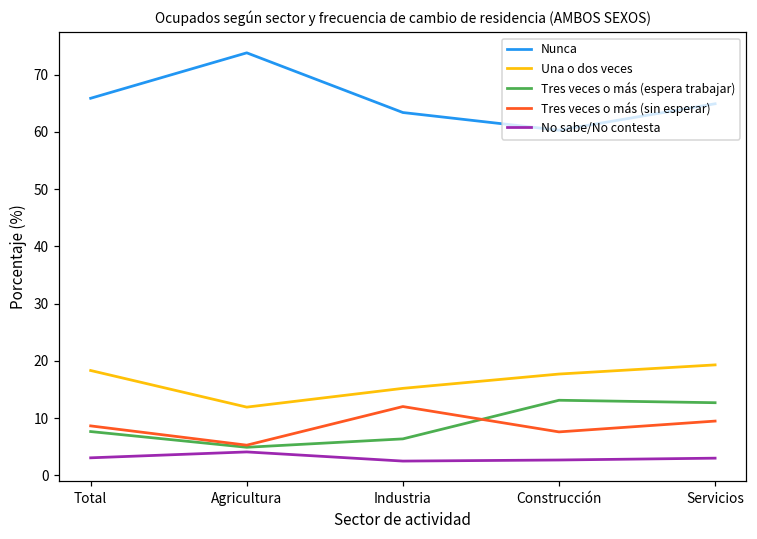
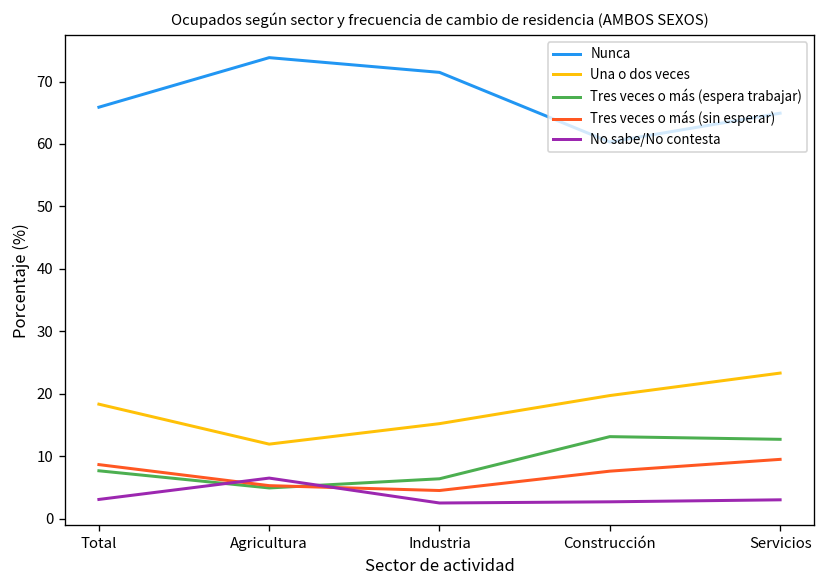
No sabe/No contesta, Agricultura: 4 -> 6
Nunca, Industria: 63 -> 71
Tres veces o más (sin esperar), Industria: 12 -> 4
Una o dos veces, Construcción: 18 -> 20
Una o dos veces, Servicios: 19 -> 23
